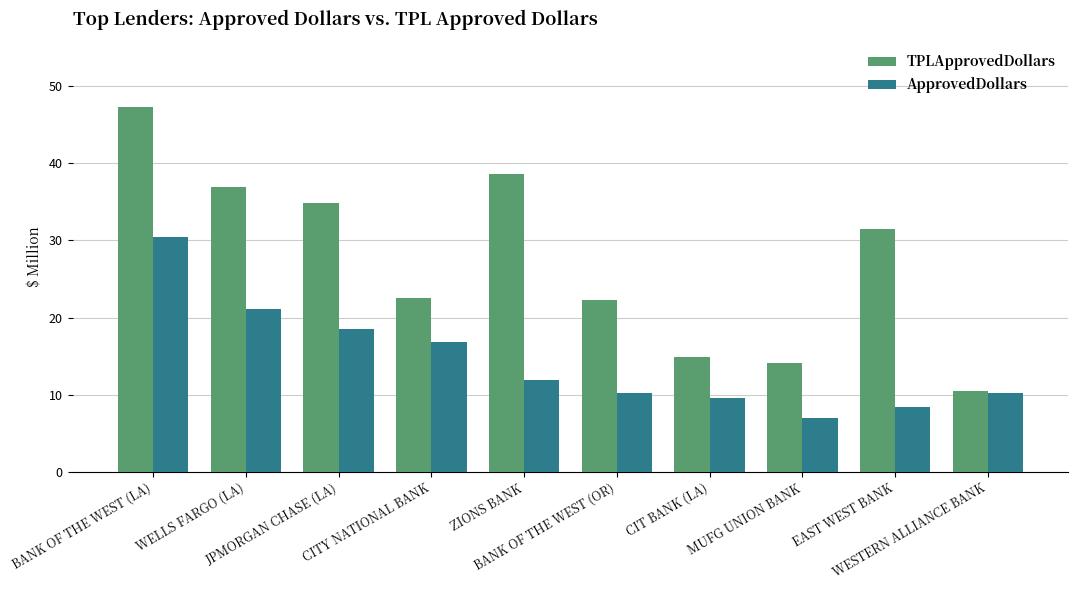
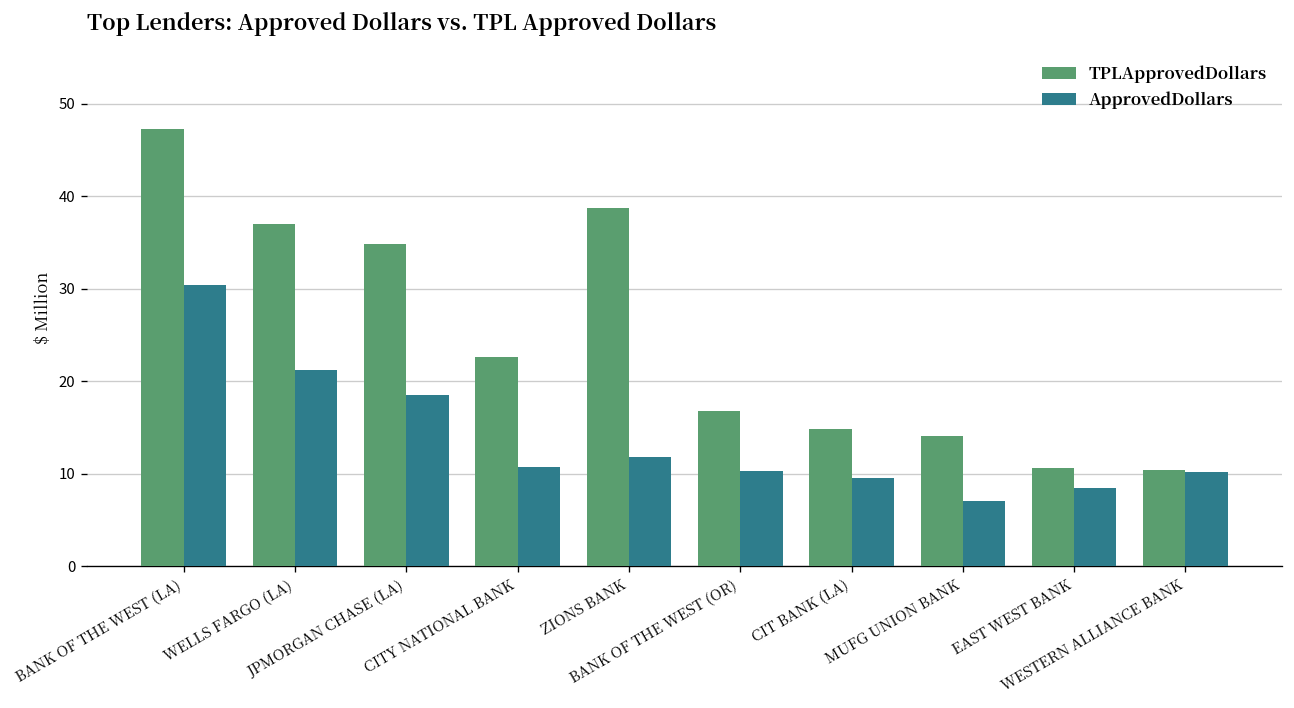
ApprovedDollars, CITY NATIONAL BANK: 17 -> 11
TPLApprovedDollars, BANK OF THE WEST (OR): 22 -> 17
TPLApprovedDollars, EAST WEST BANK: 32 -> 11
